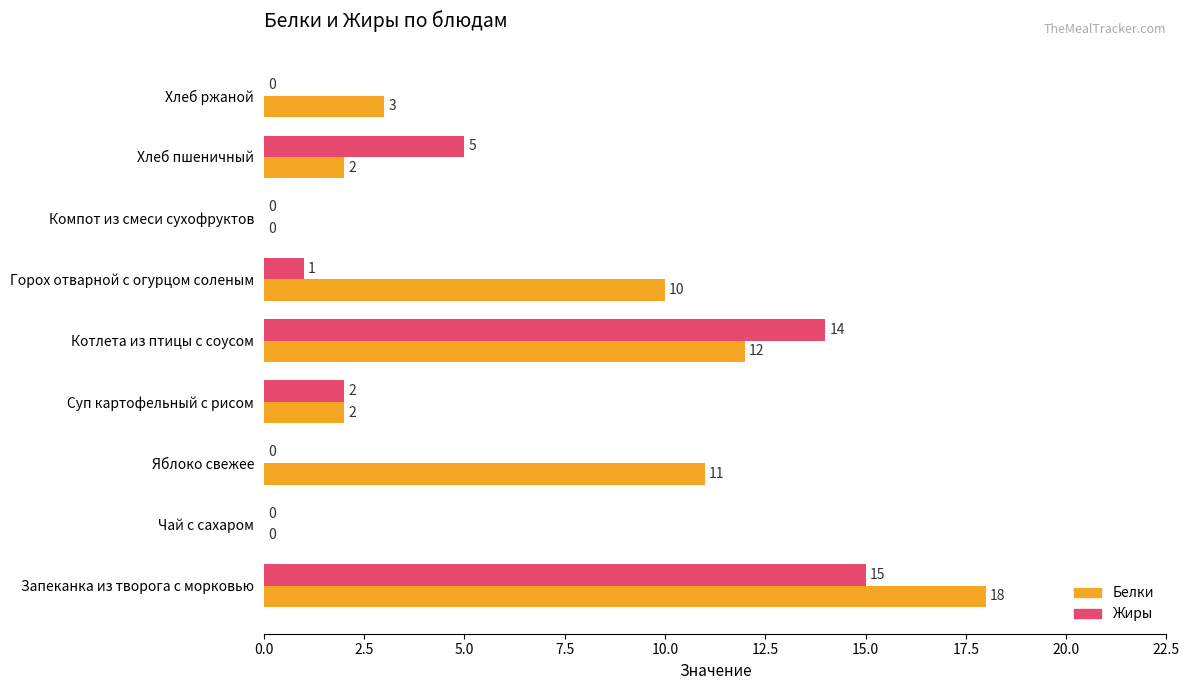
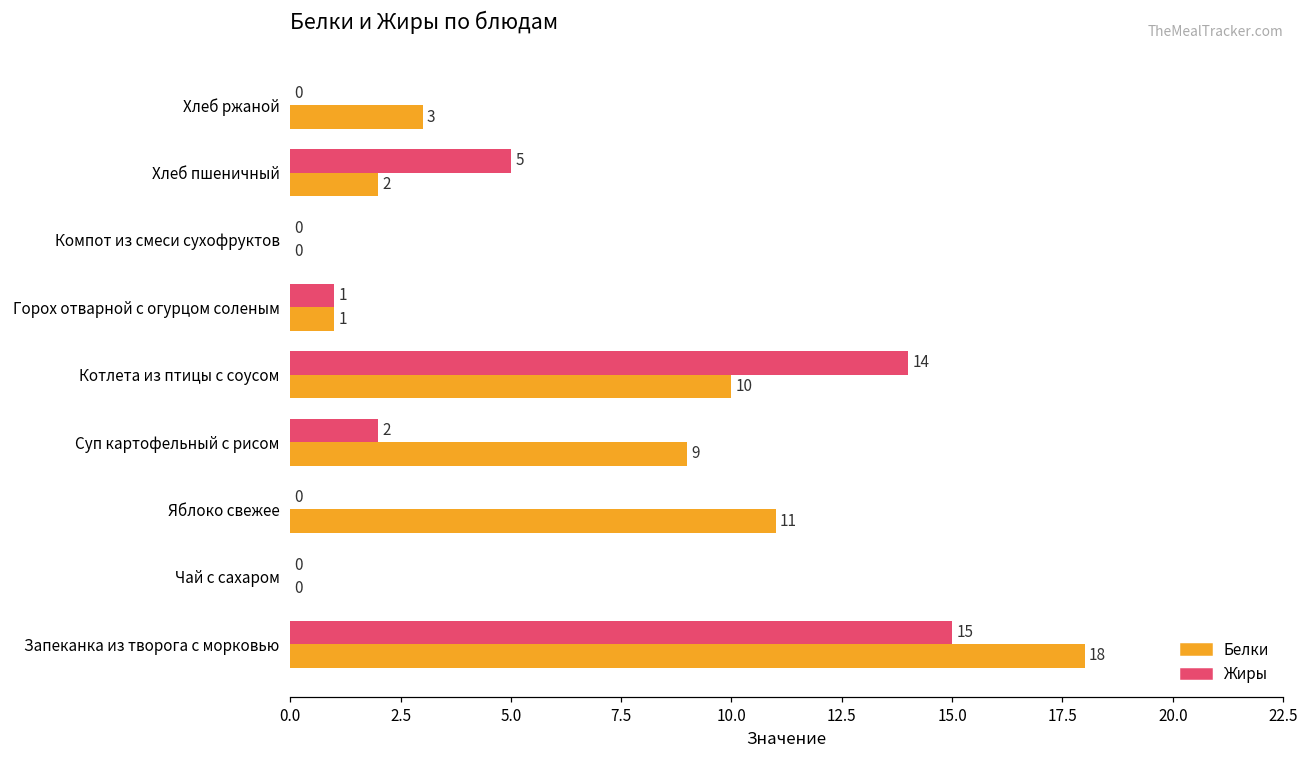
Белки, Горох отварной с огурцом соленым: 10 -> 1
Белки, Котлета из птицы с соусом: 12 -> 10
Белки, Суп картофельный с рисом: 2 -> 9
